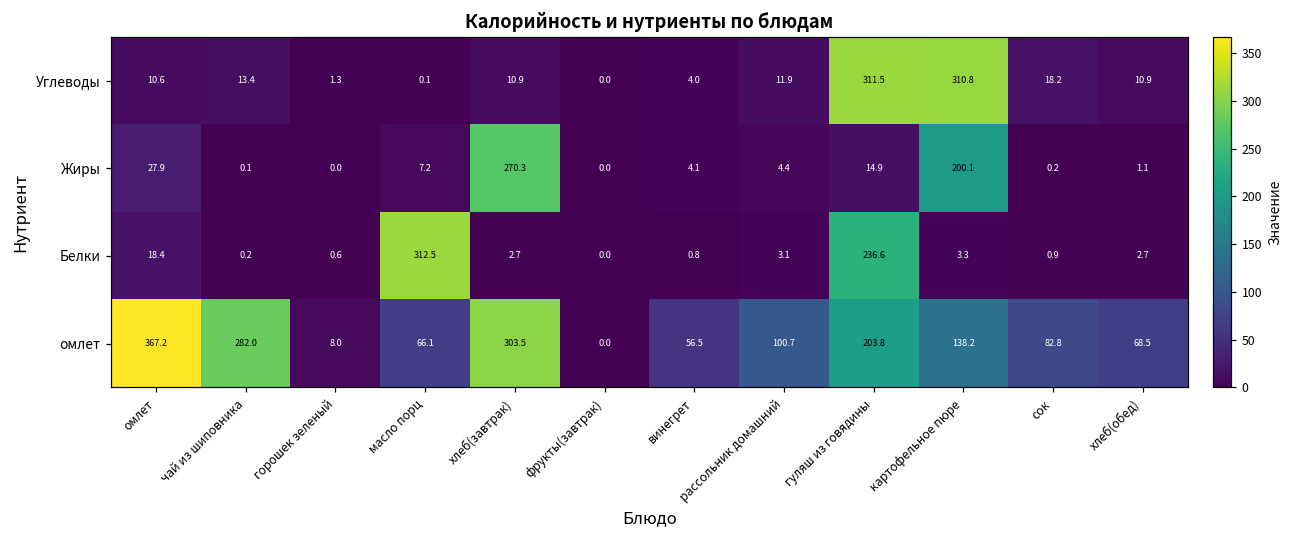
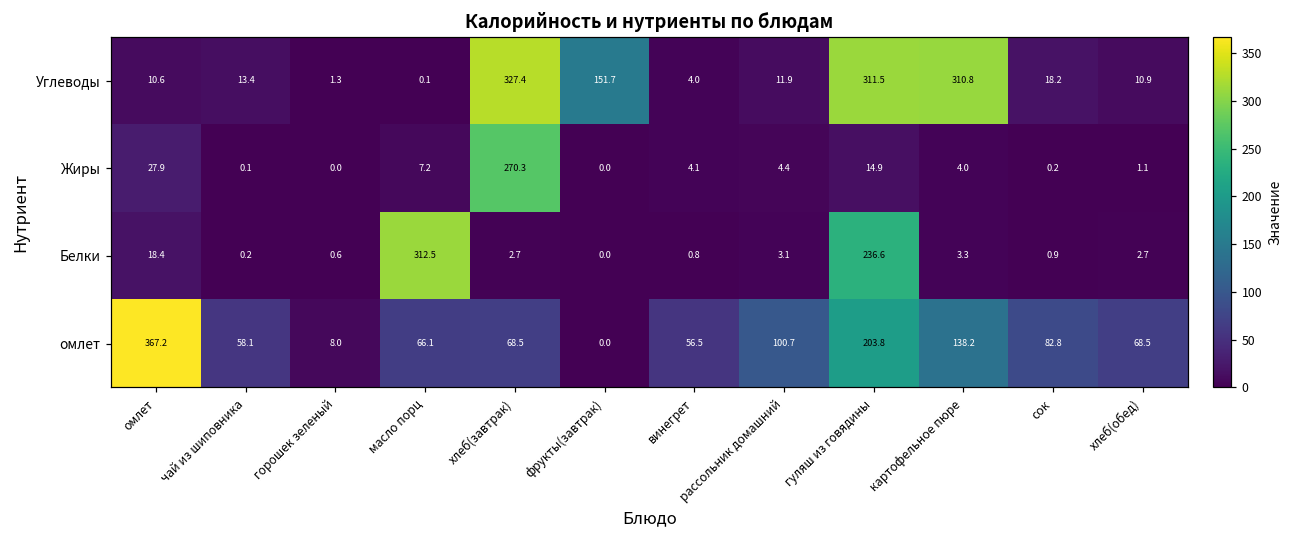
Углеводы, хлеб(завтрак): 10.9 -> 327.4
Углеводы, фрукты(завтрак): 0.0 -> 151.7
Жиры, картофельное пюре: 200.1 -> 4.0
омлет, чай из шиповника: 282.0 -> 58.1
омлет, хлеб(завтрак): 303.5 -> 68.5
